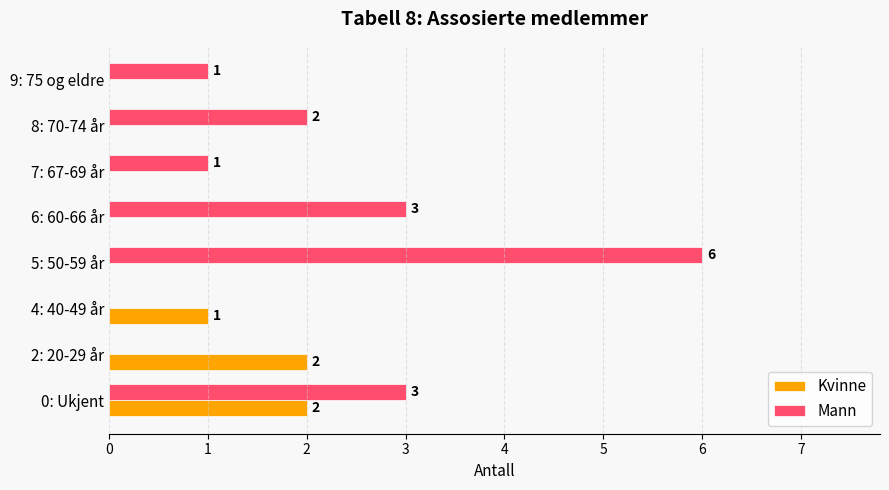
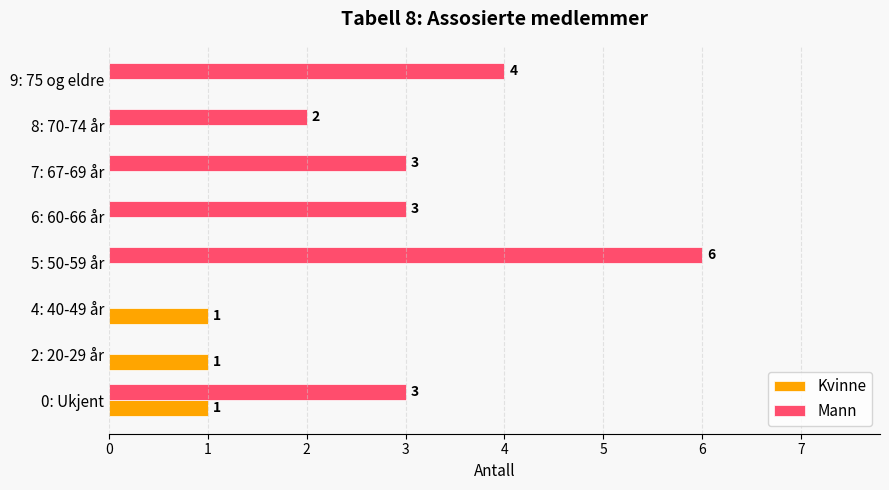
Mann, 9: 75 og eldre: 1 -> 4
Mann, 7: 67-69 år: 1 -> 3
Kvinne, 2: 20-29 år: 2 -> 1
Kvinne, 0: Ukjent: 2 -> 1
